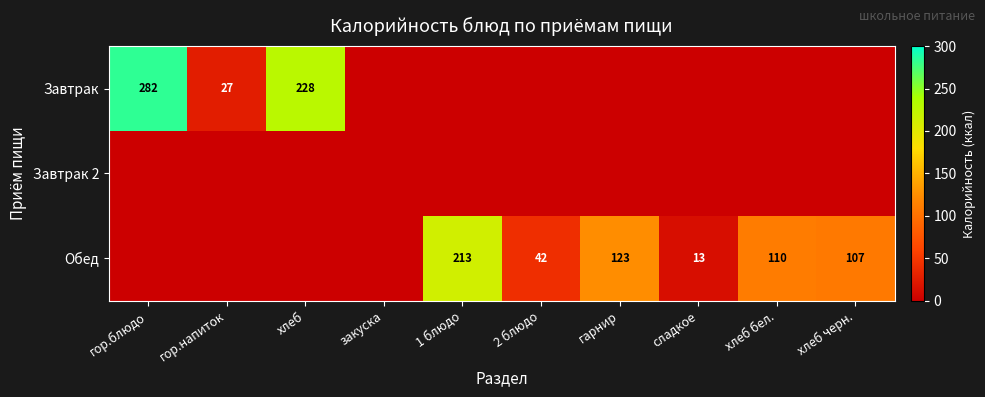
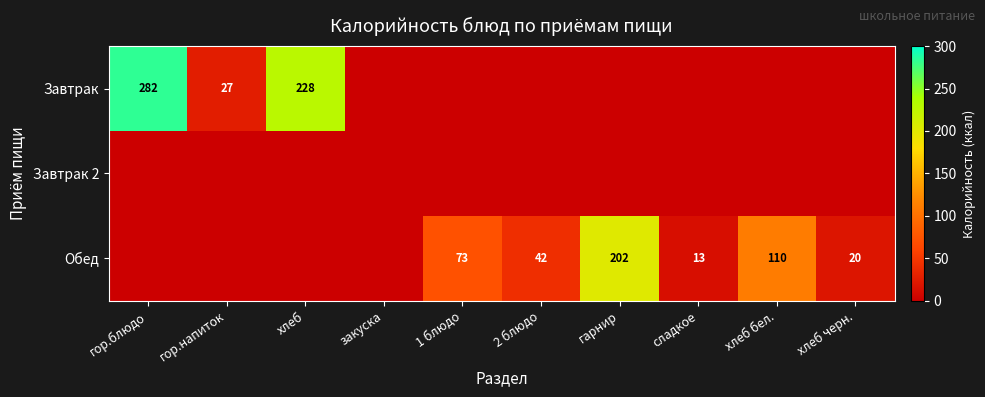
Обед, 1 блюдо: 213 -> 73
Обед, гарнир: 123 -> 202
Обед, хлеб черн.: 107 -> 20
